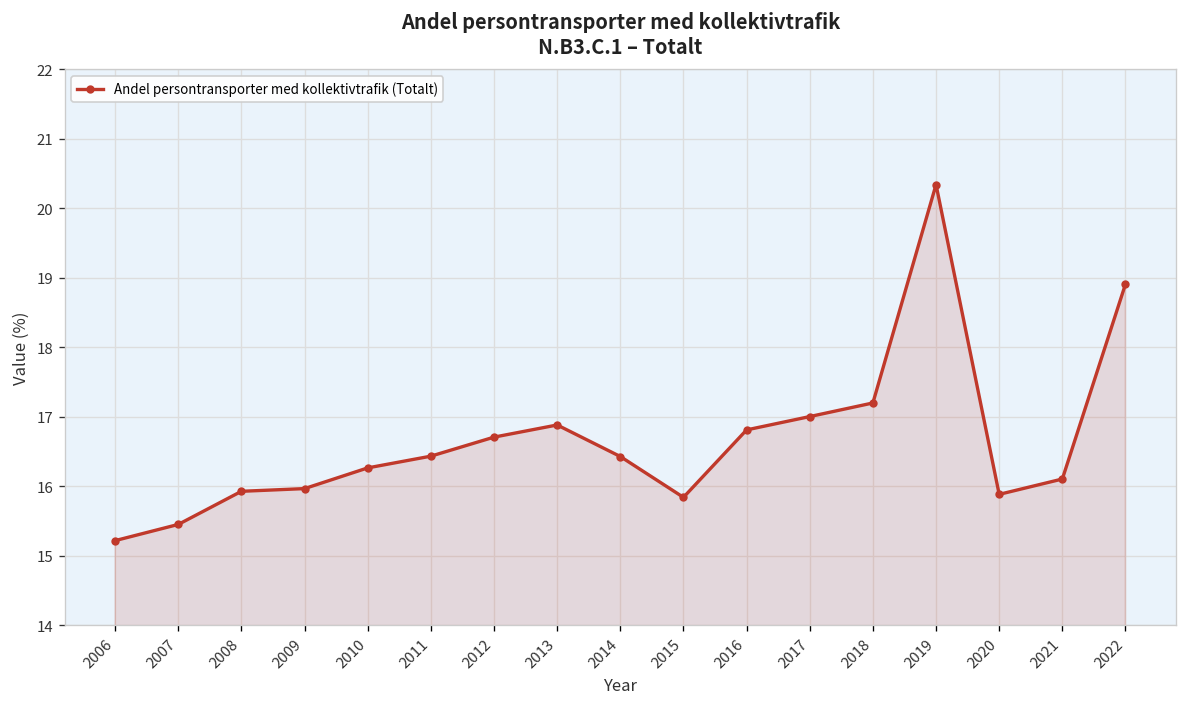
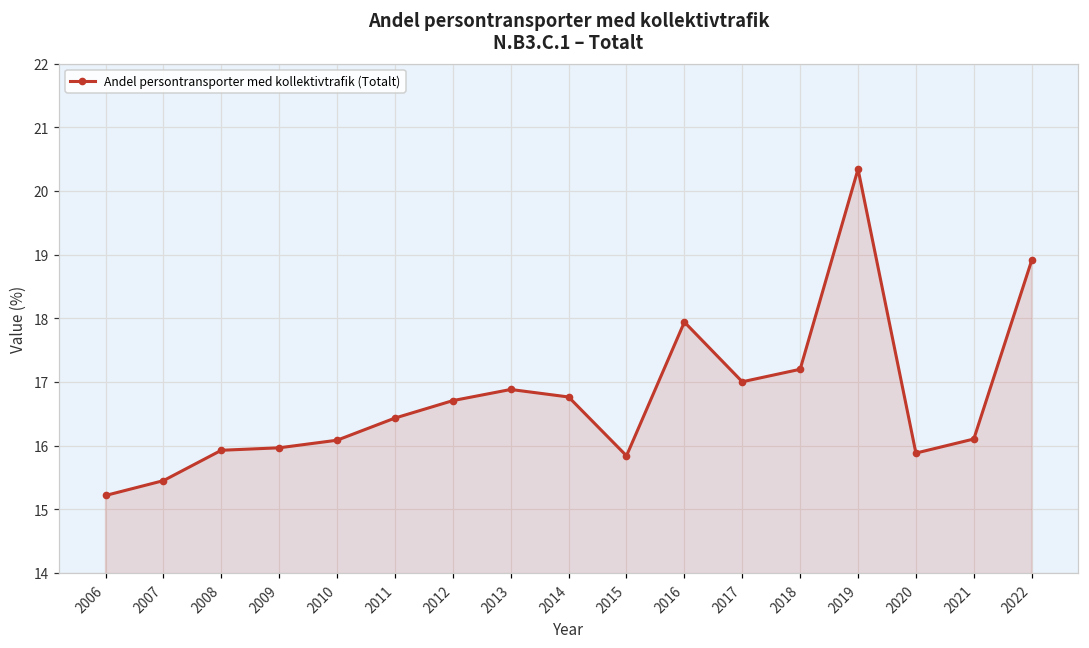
2010: 16.3 -> 16.1
2014: 16.4 -> 16.8
2016: 16.8 -> 17.9
